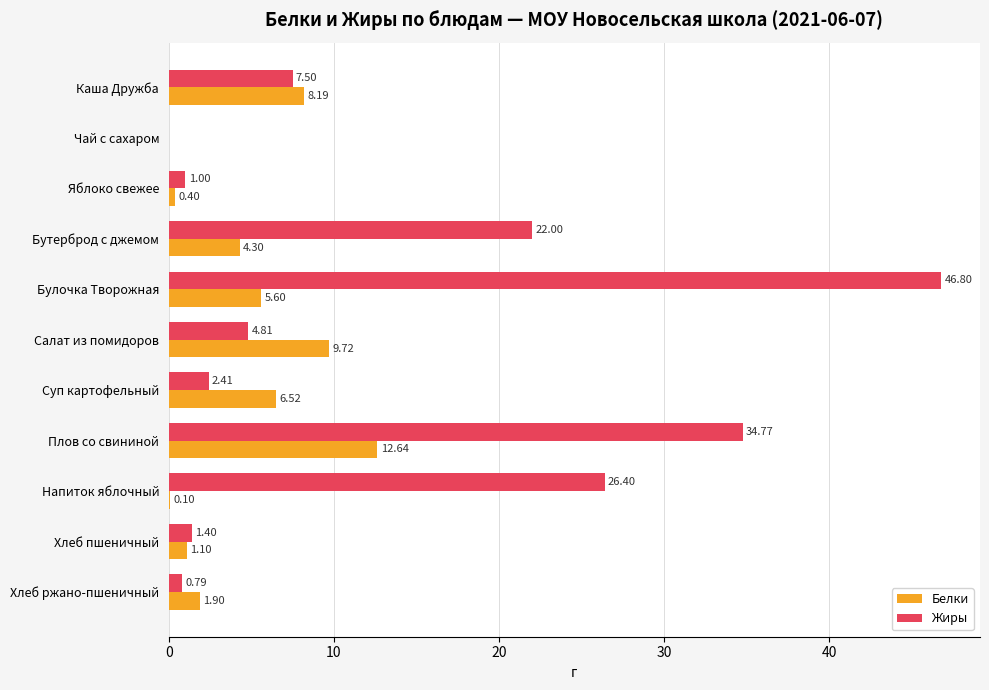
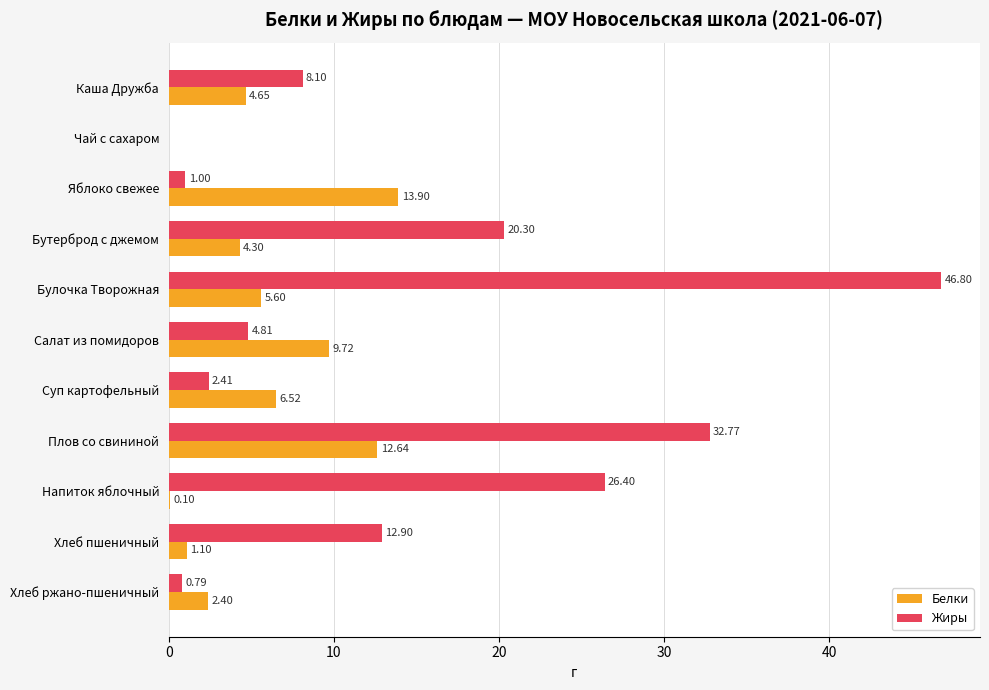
Жиры, Каша Дружба: 7.50 -> 8.10
Белки, Каша Дружба: 8.19 -> 4.65
Белки, Яблоко свежее: 0.40 -> 13.90
Жиры, Бутерброд с джемом: 22.00 -> 20.30
Жиры, Плов со свининой: 34.77 -> 32.77
Жиры, Хлеб пшеничный: 1.40 -> 12.90
Белки, Хлеб ржано-пшеничный: 1.90 -> 2.40
